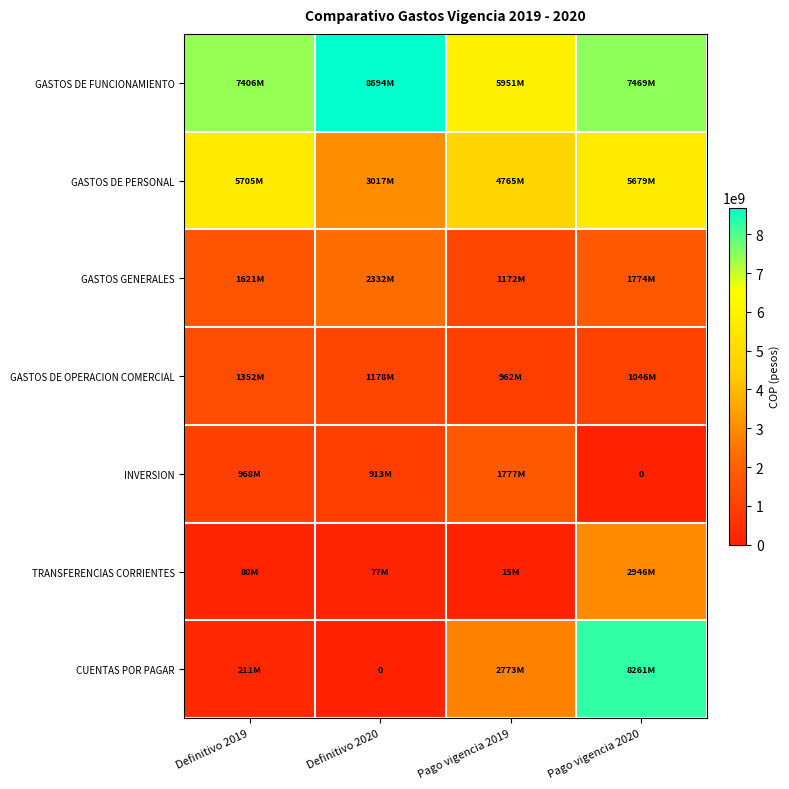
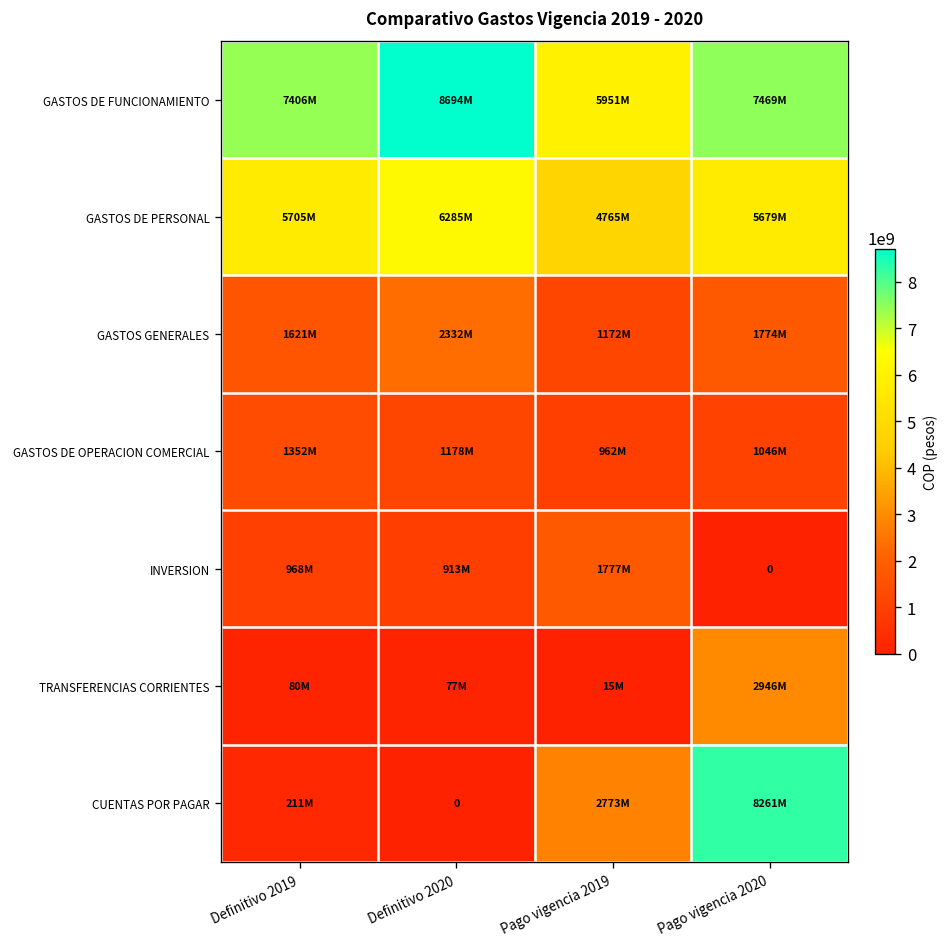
GASTOS DE PERSONAL, Definitivo 2020: 3017M -> 6285M
